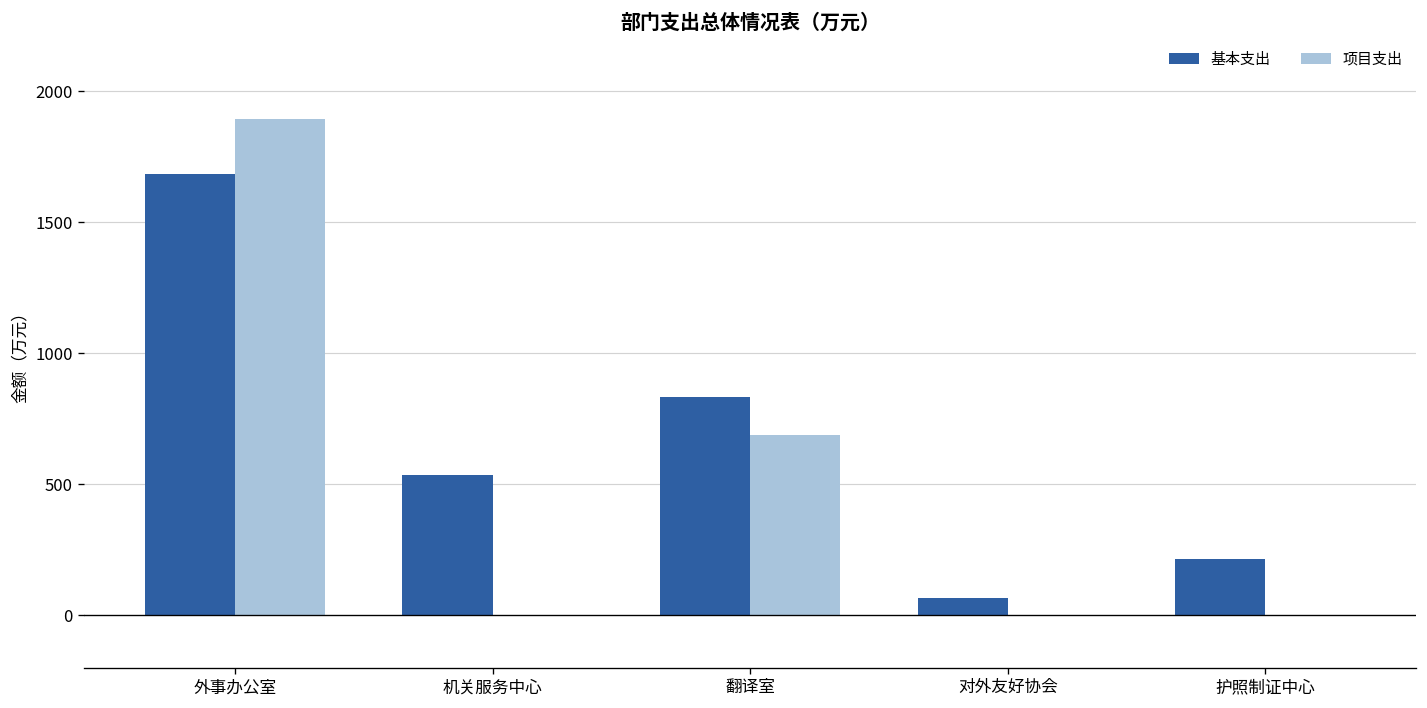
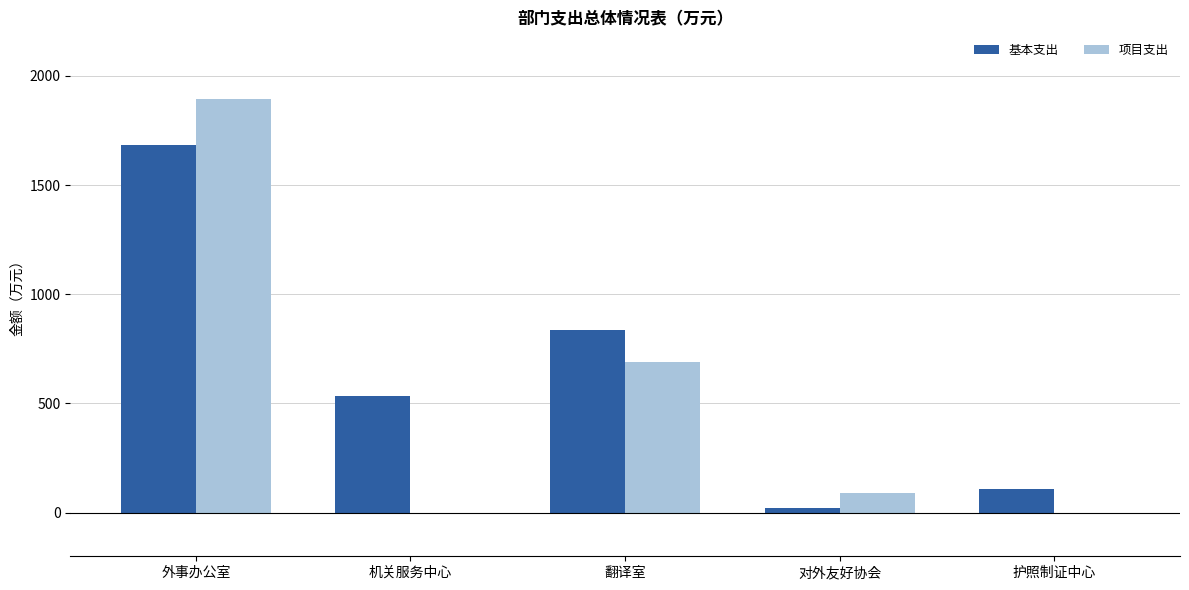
基本支出, 对外友好协会: 60 -> 20
项目支出, 对外友好协会: 0 -> 90
基本支出, 护照制证中心: 220 -> 110
